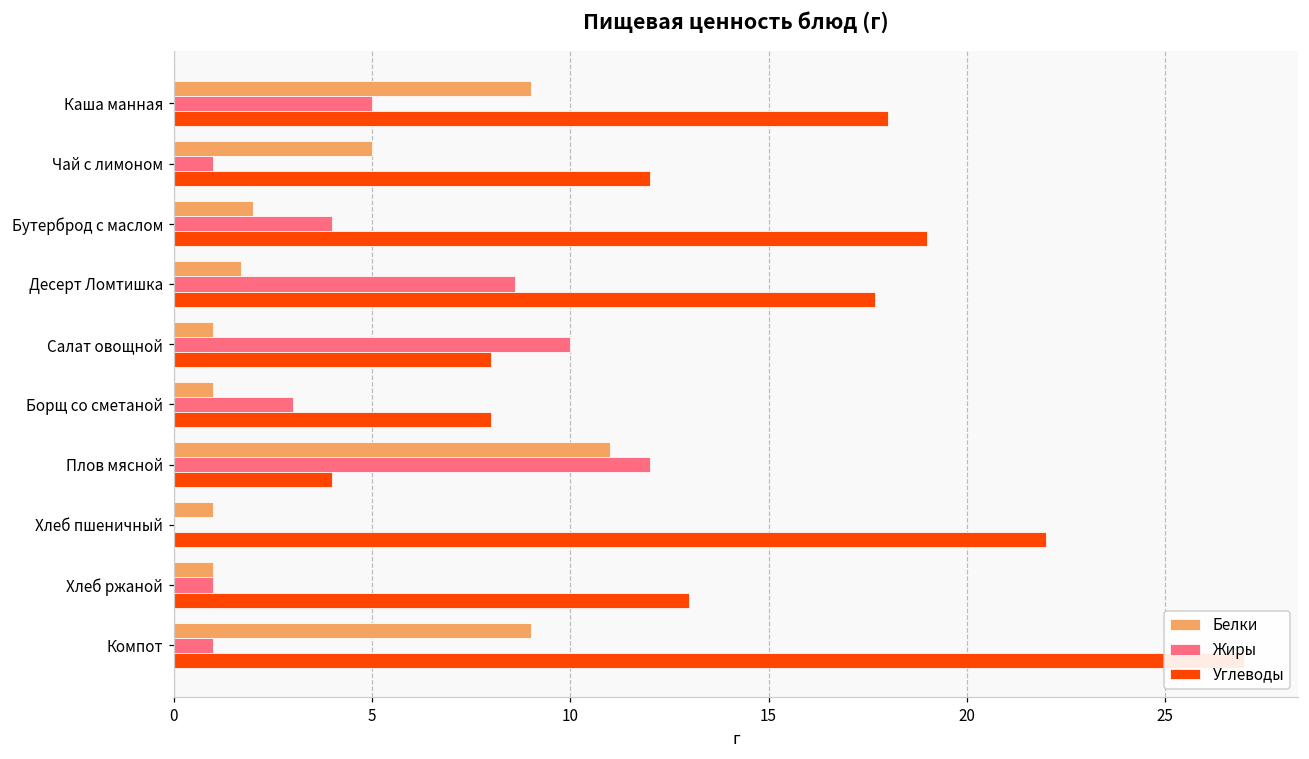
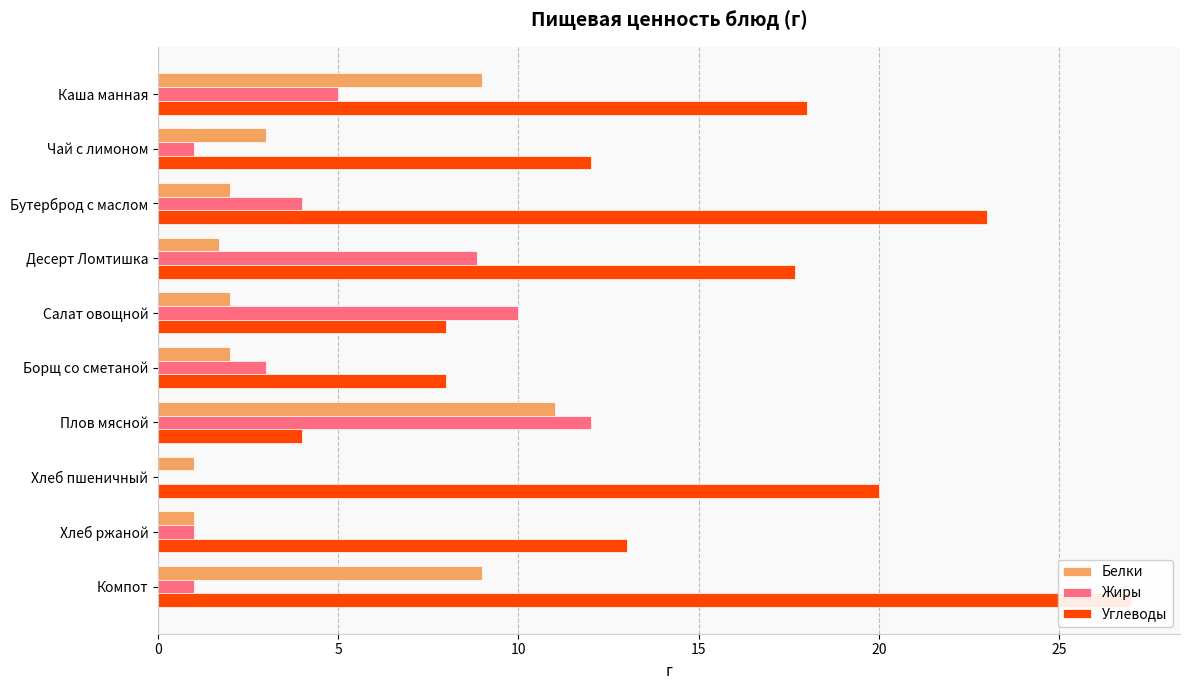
Белки, Чай с лимоном: 5 -> 3
Углеводы, Бутерброд с маслом: 19 -> 23
Жиры, Десерт Ломтишка: 8.6 -> 8.8
Белки, Салат овощной: 1 -> 2
Белки, Борщ со сметаной: 1 -> 2
Углеводы, Хлеб пшеничный: 22 -> 20
